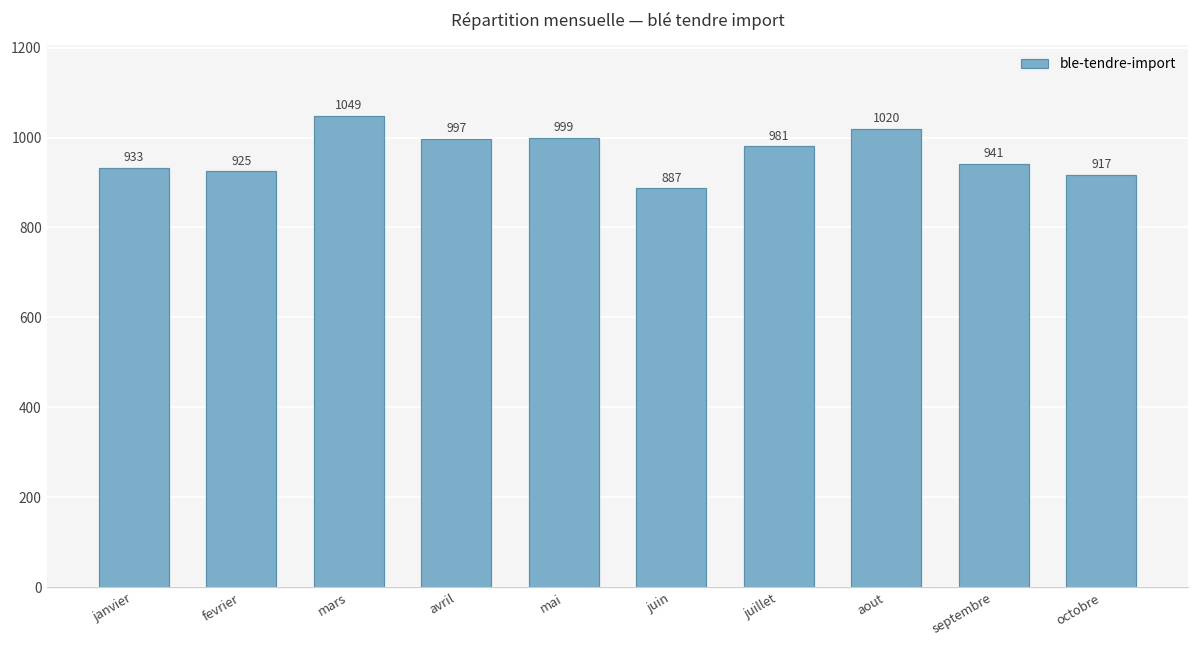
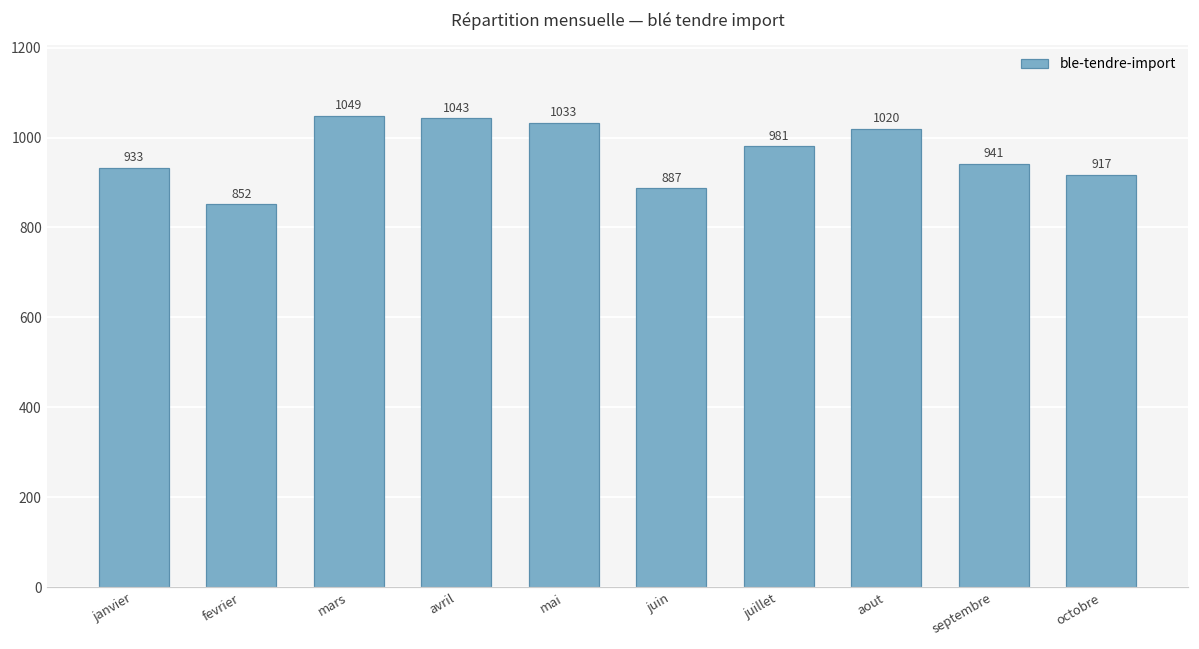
fevrier: 925 -> 852
avril: 997 -> 1043
mai: 999 -> 1033
